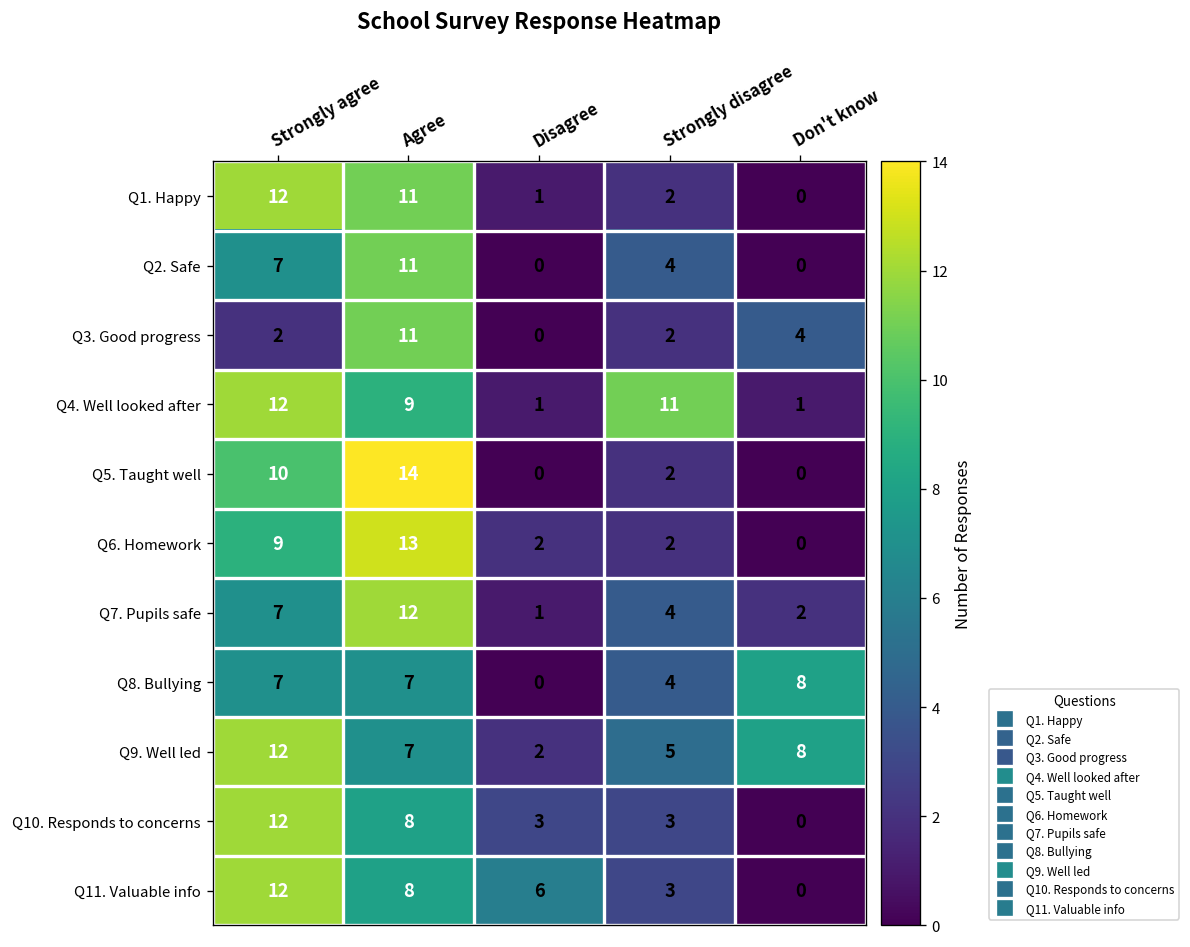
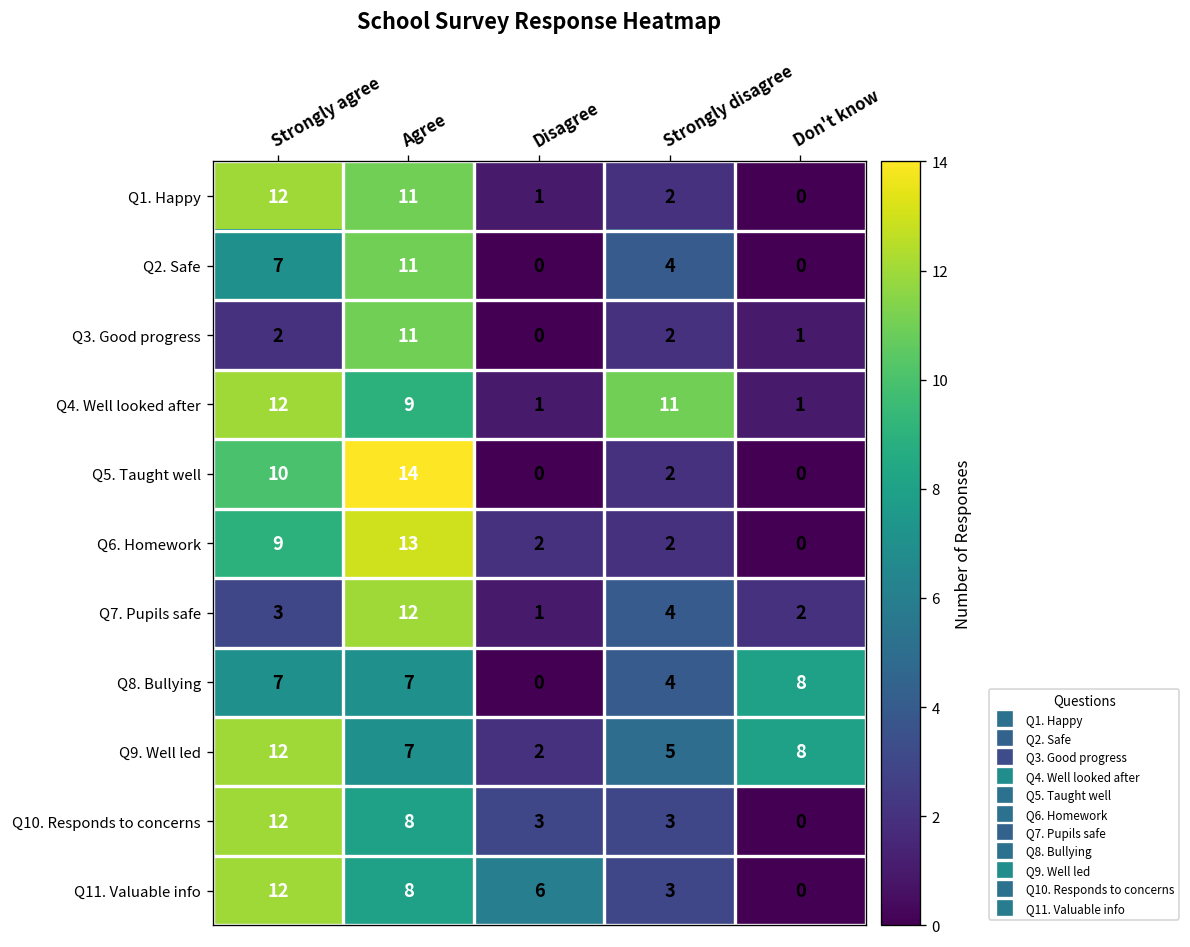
Q3. Good progress, Don't know: 4 -> 1
Q7. Pupils safe, Strongly agree: 7 -> 3
